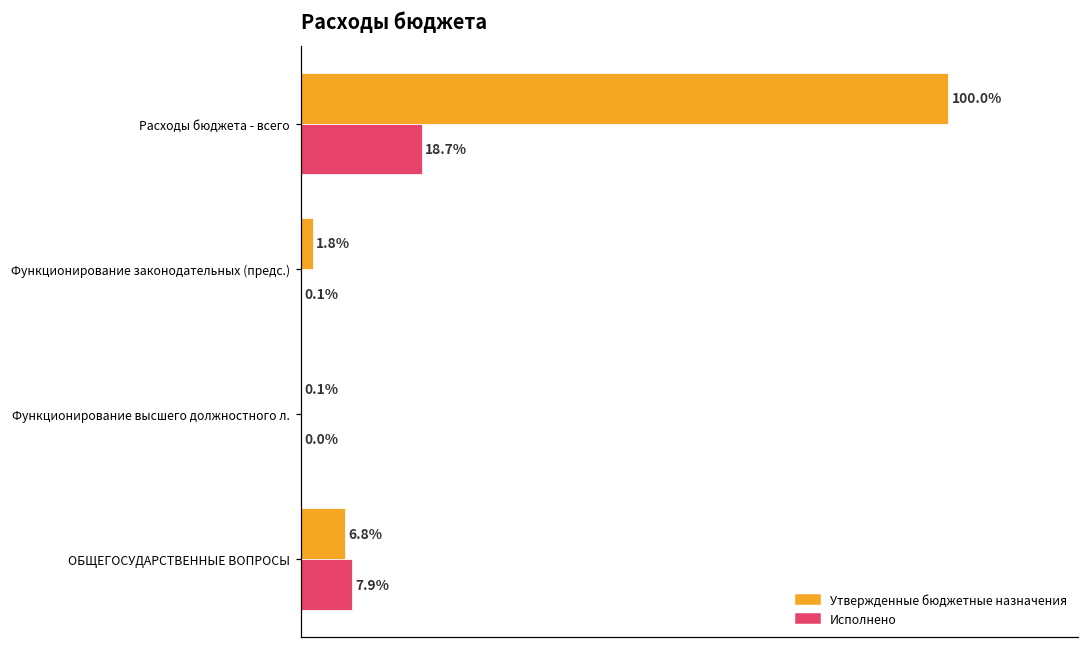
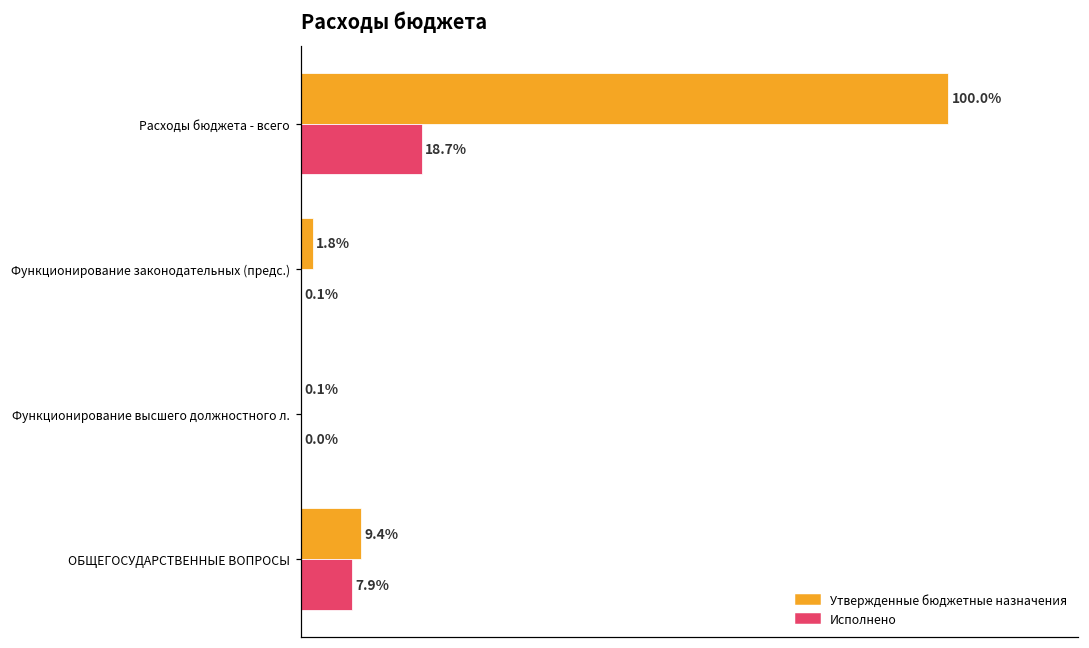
Утвержденные бюджетные назначения, ОБЩЕГОСУДАРСТВЕННЫЕ ВОПРОСЫ: 6.8% -> 9.4%
